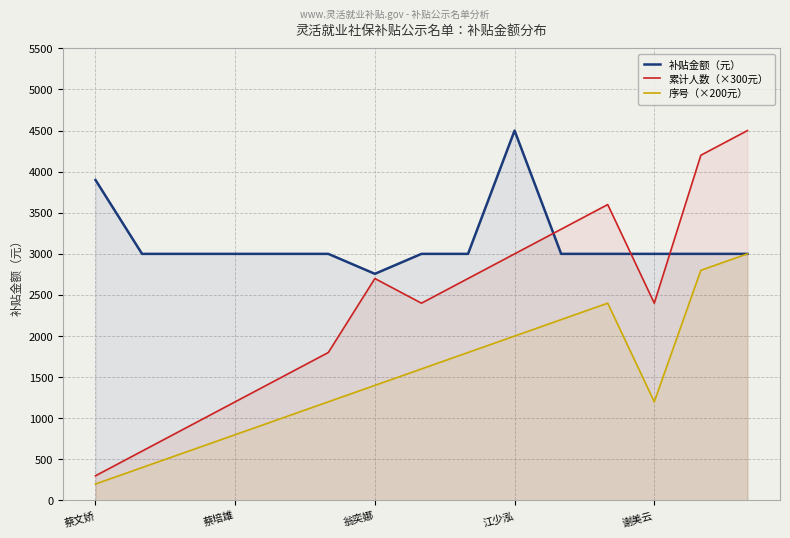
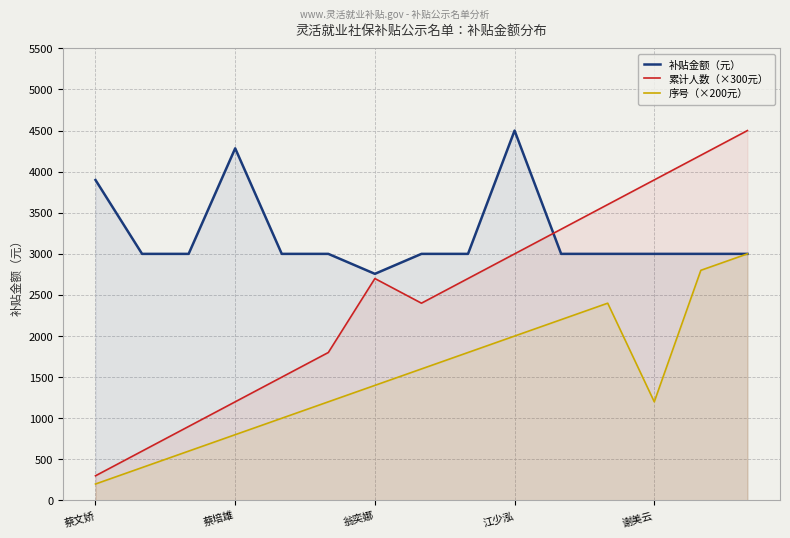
补贴金额（元）, 蔡培雄: 3000 -> 4300
累计人数（×300元）, 谢美云: 2400 -> 3900
